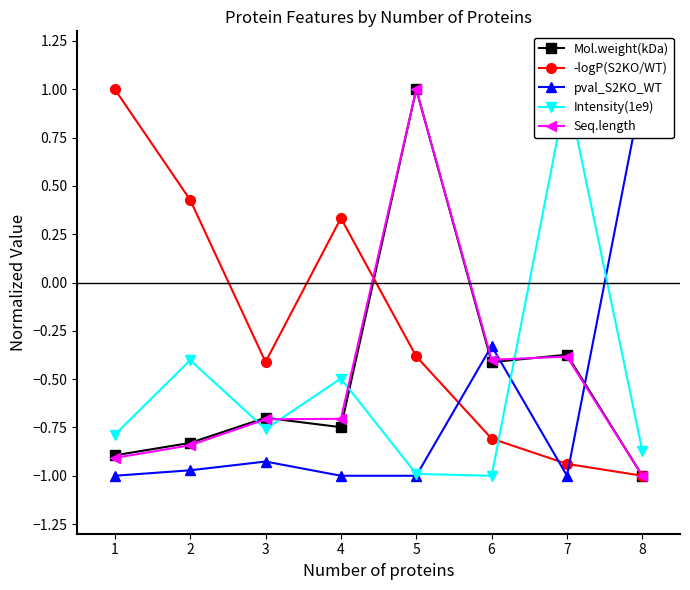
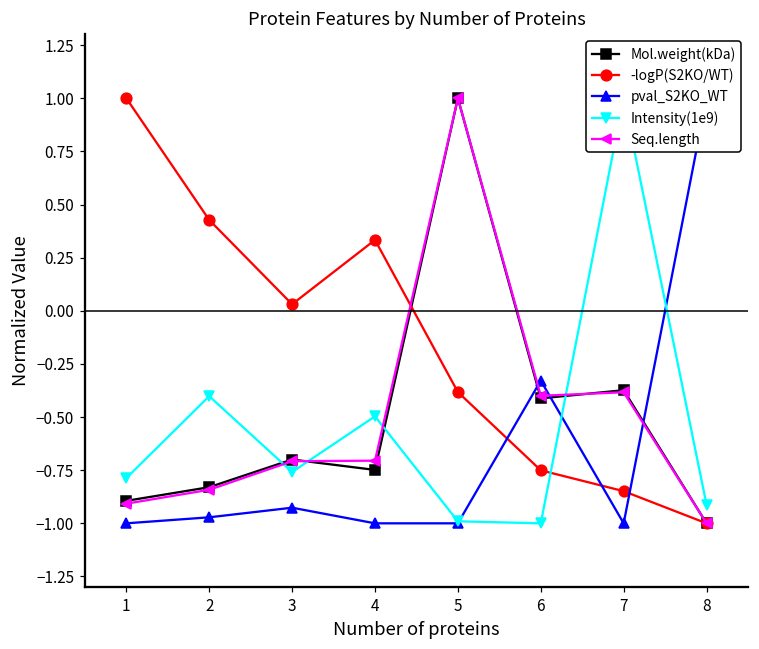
-logP(S2KO/WT), 3: -0.41 -> 0.03
-logP(S2KO/WT), 6: -0.81 -> -0.75
-logP(S2KO/WT), 7: -0.94 -> -0.85
Intensity(1e9), 8: -0.87 -> -0.91
